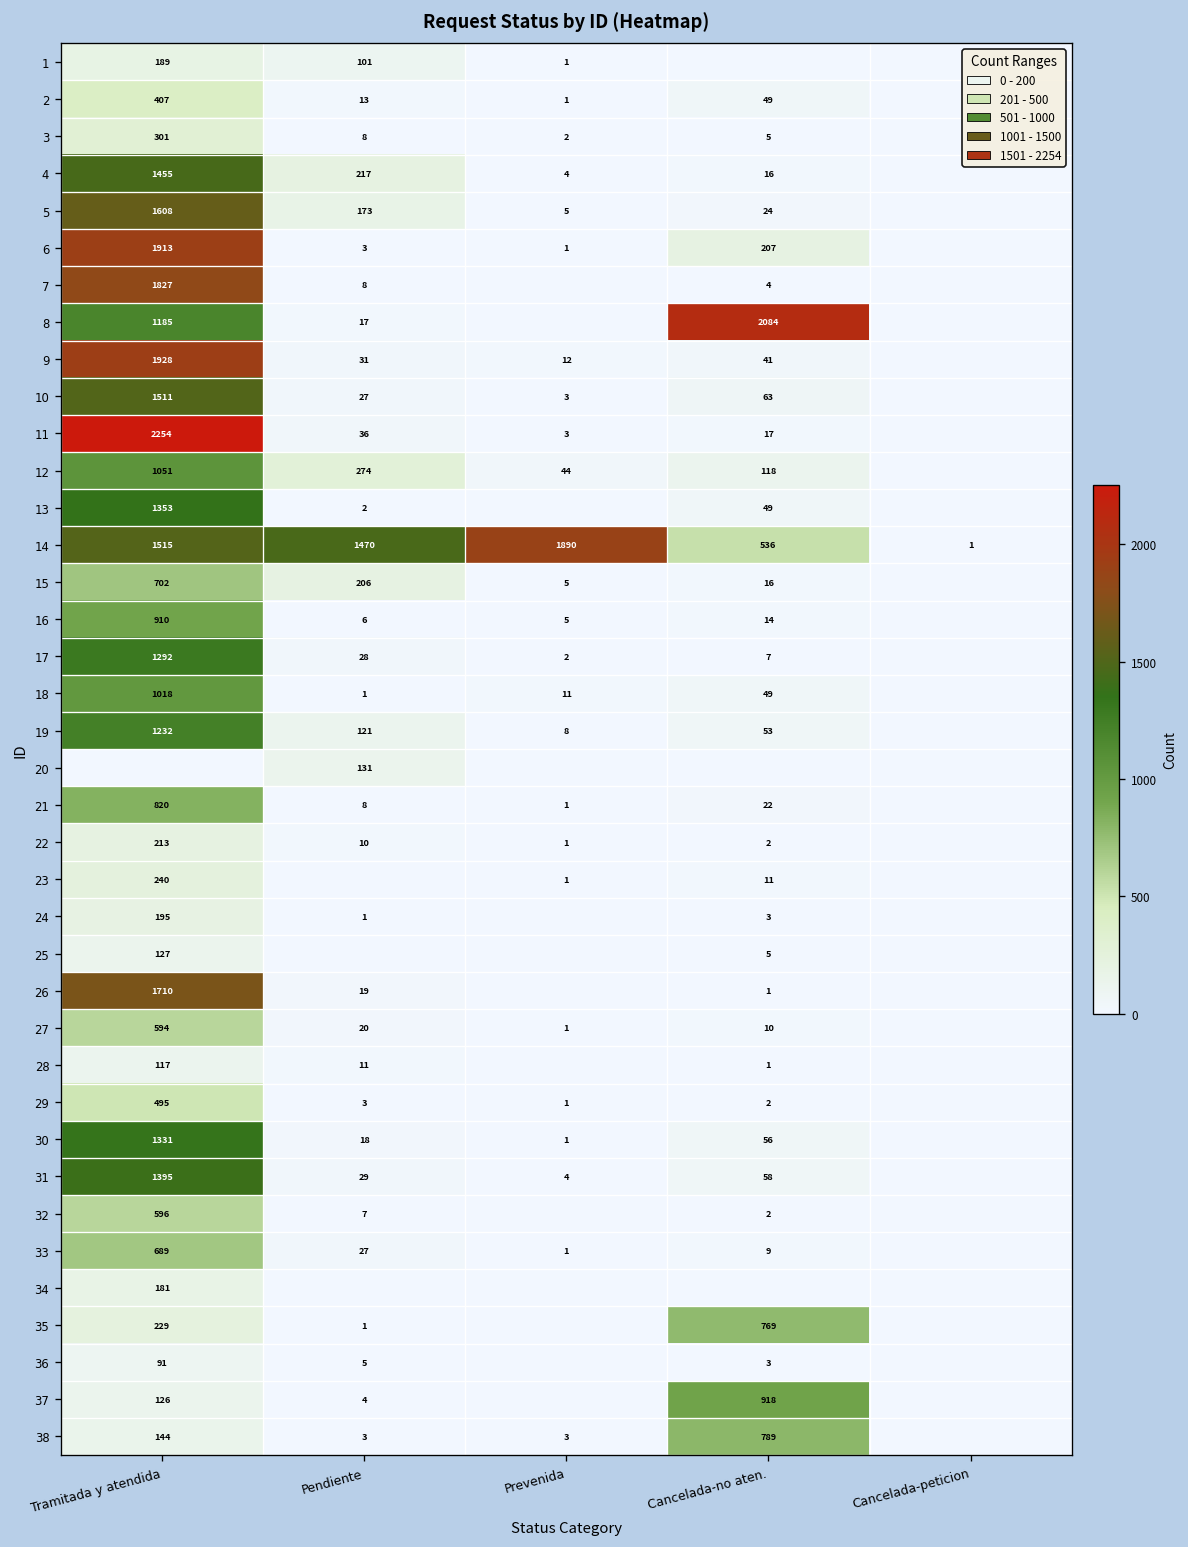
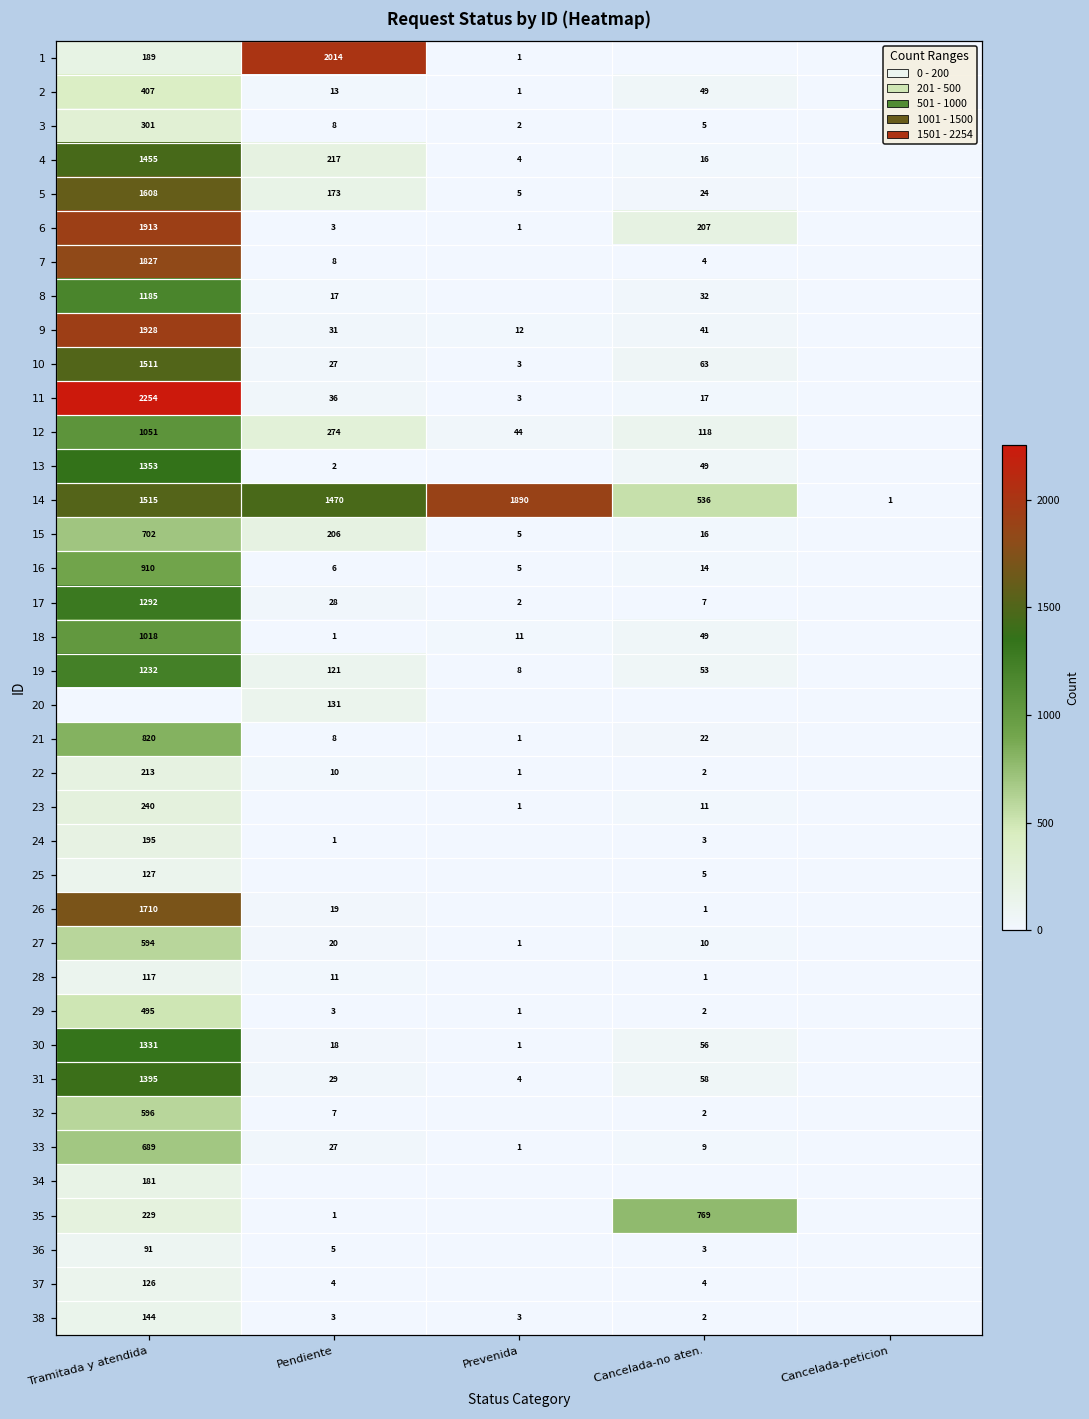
1, Pendiente: 101 -> 2014
8, Cancelada-no aten.: 2084 -> 32
37, Cancelada-no aten.: 918 -> 4
38, Cancelada-no aten.: 789 -> 2
